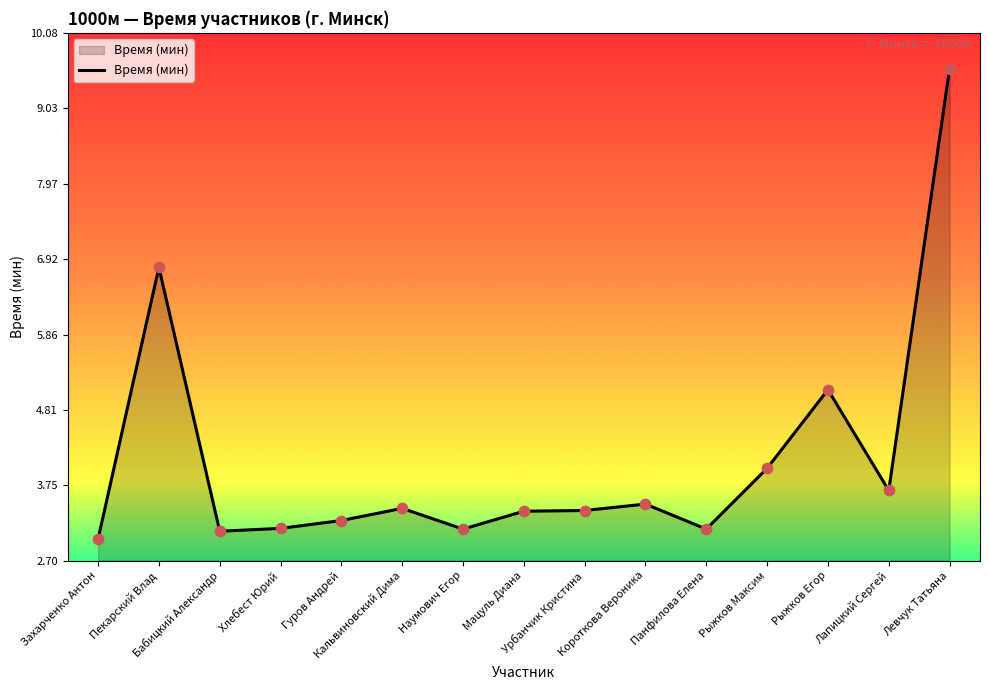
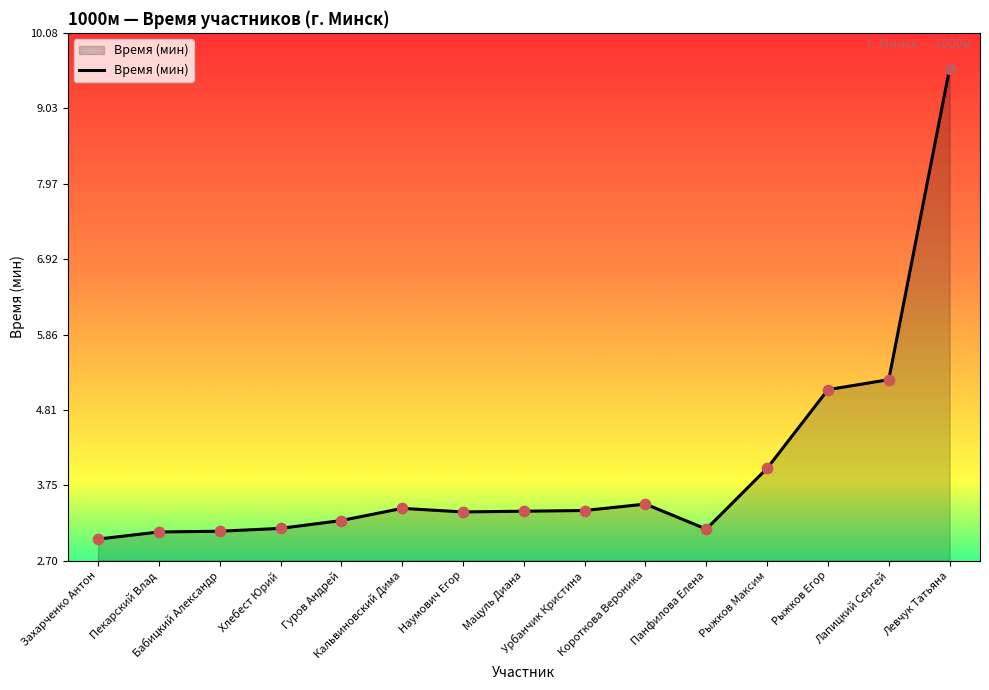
Пекарский Влад: 6.8 -> 3.1
Наумович Егор: 3.1 -> 3.4
Лапицкий Сергей: 3.7 -> 5.2
